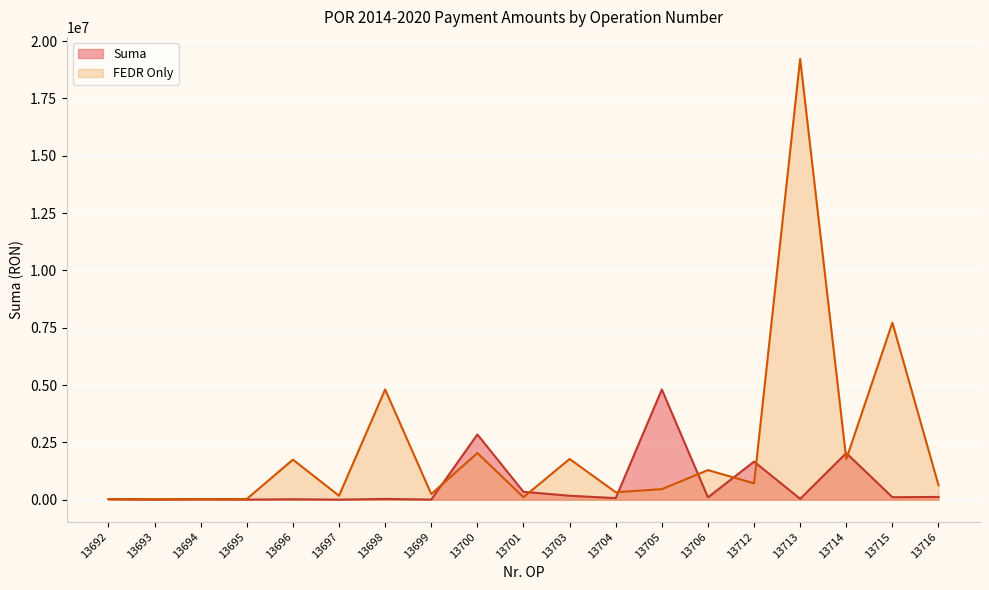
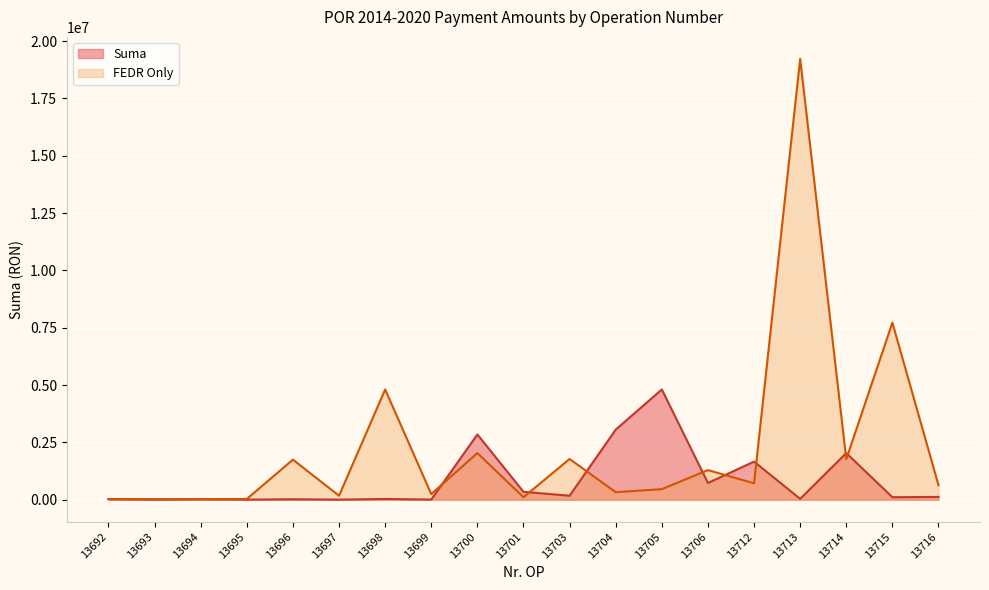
Suma, 13704: 100000 -> 3100000
Suma, 13706: 100000 -> 700000
